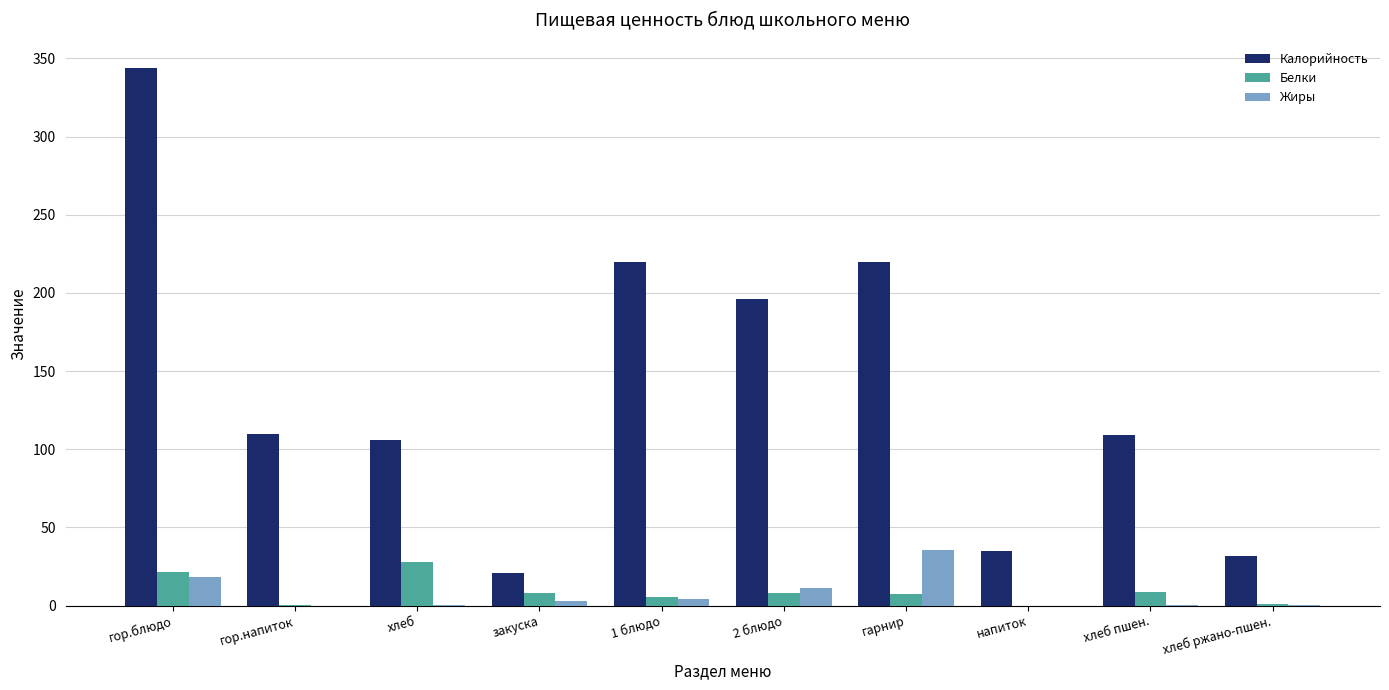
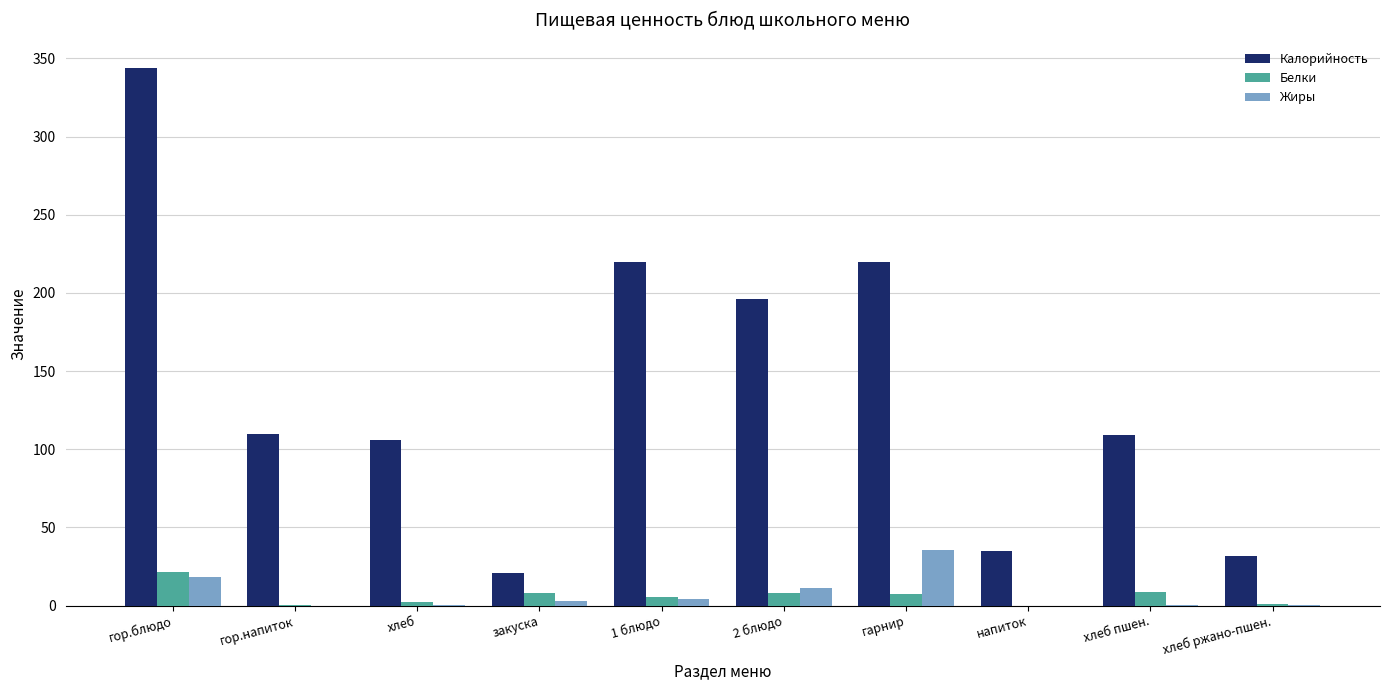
Белки, хлеб: 28 -> 3
